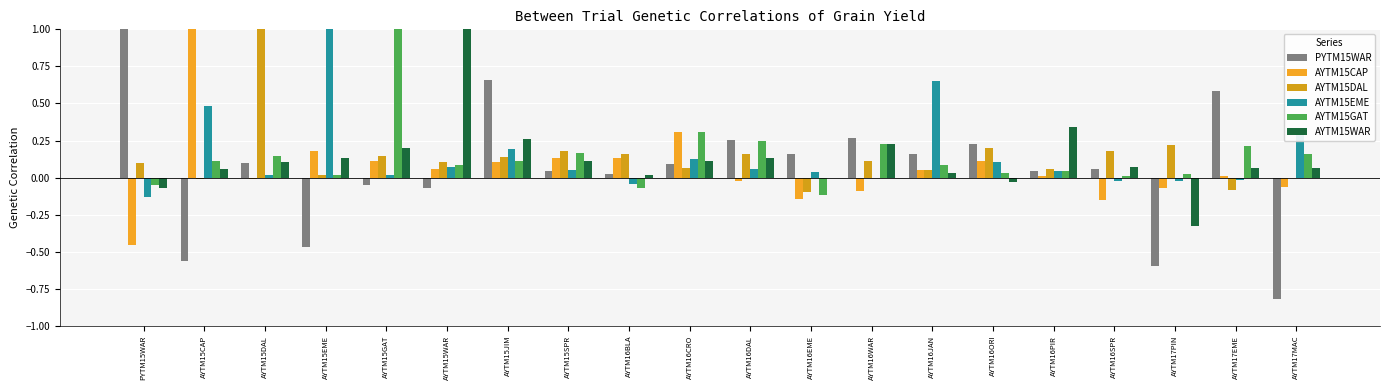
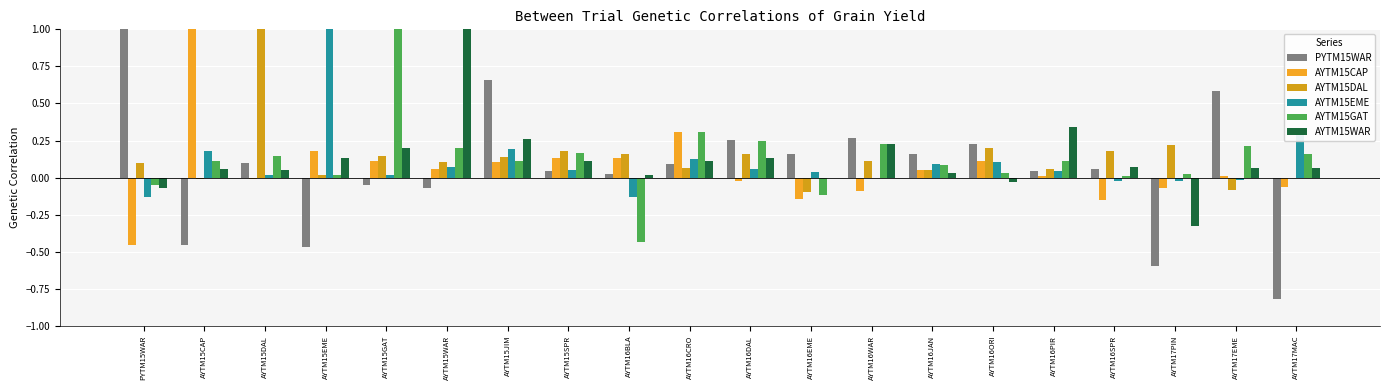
PYTM15WAR, AYTM15CAP: -0.56 -> -0.46
AYTM15EME, AYTM15CAP: 0.48 -> 0.18
AYTM15WAR, AYTM15DAL: 0.11 -> 0.05
AYTM15GAT, AYTM15WAR: 0.08 -> 0.20
AYTM15EME, AYTM16BLA: -0.04 -> -0.13
AYTM15GAT, AYTM16BLA: -0.07 -> -0.43
AYTM15EME, AYTM16JAN: 0.65 -> 0.09
AYTM15GAT, AYTM16PIR: 0.04 -> 0.11
